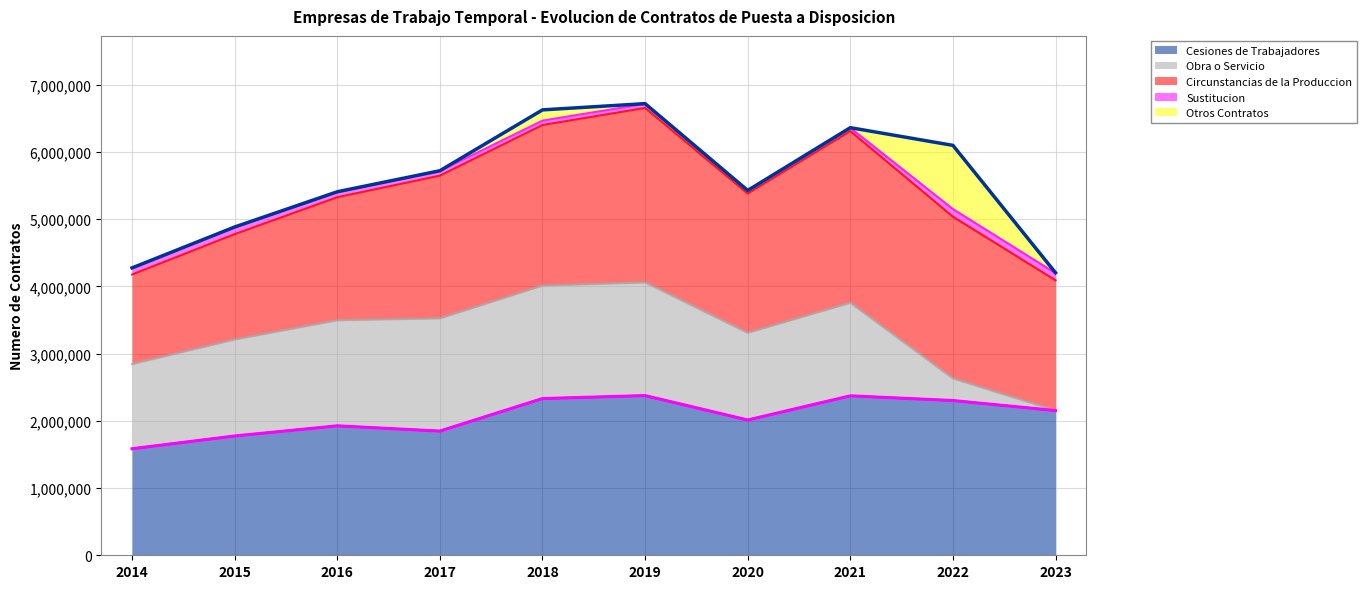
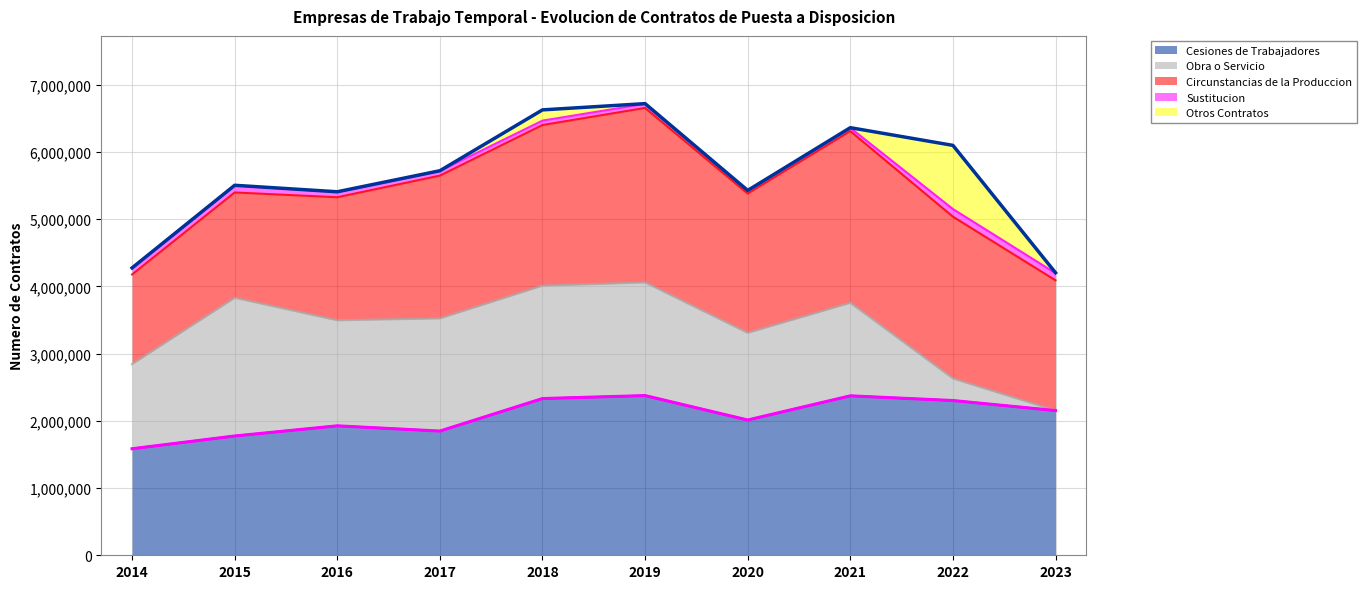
Obra o Servicio, 2015: 1,400,000 -> 2,100,000
